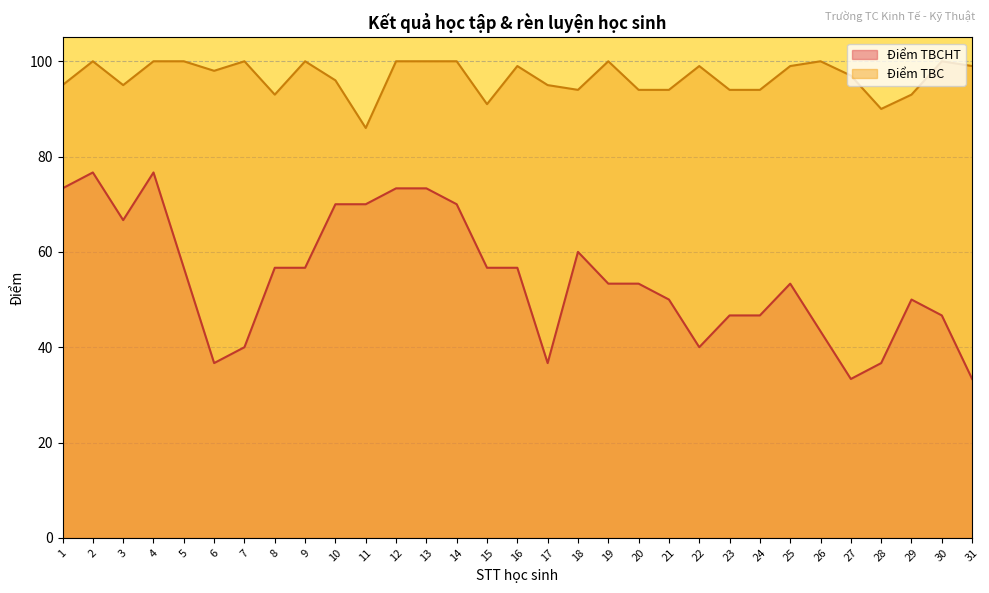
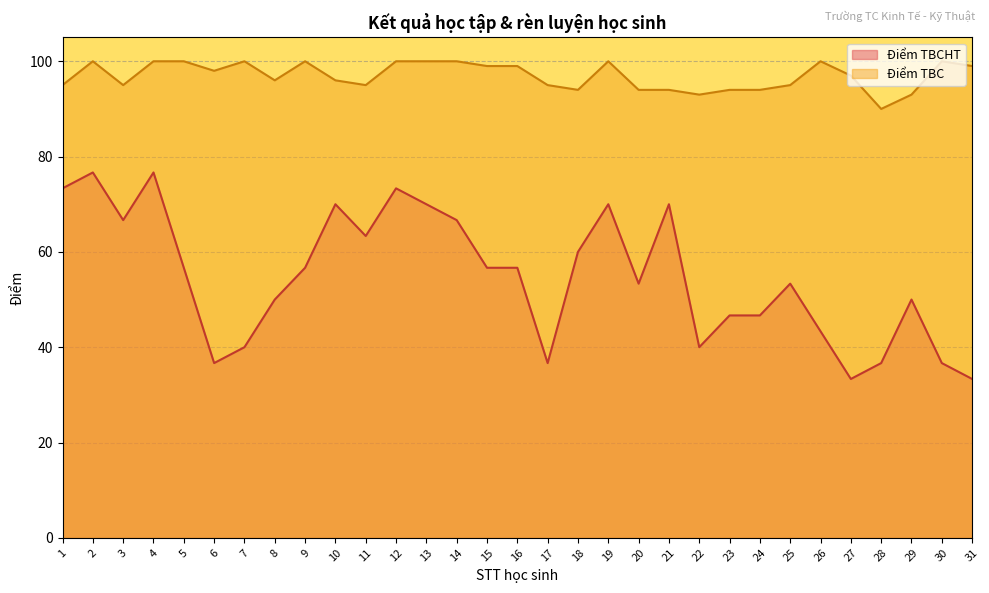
Điểm TBCHT, 8: 57 -> 50
Điểm TBC, 8: 93 -> 96
Điểm TBCHT, 11: 70 -> 63
Điểm TBC, 11: 86 -> 95
Điểm TBCHT, 13: 73 -> 70
Điểm TBCHT, 14: 70 -> 67
Điểm TBC, 15: 91 -> 99
Điểm TBCHT, 19: 53 -> 70
Điểm TBCHT, 21: 50 -> 70
Điểm TBC, 22: 99 -> 93
Điểm TBC, 25: 99 -> 95
Điểm TBCHT, 30: 47 -> 37
